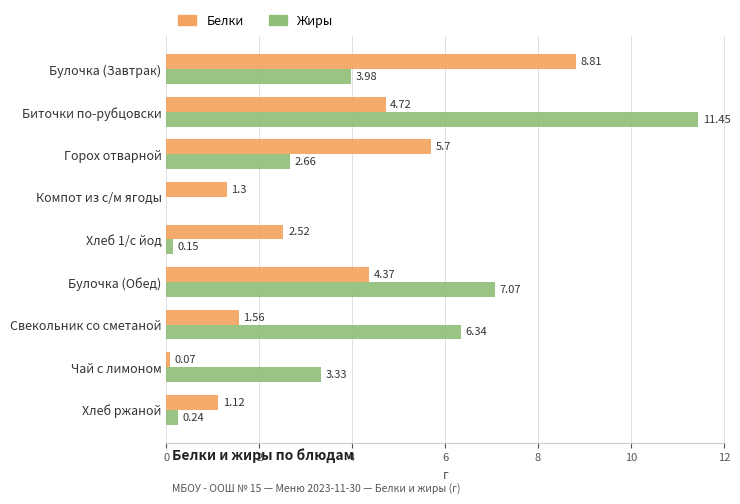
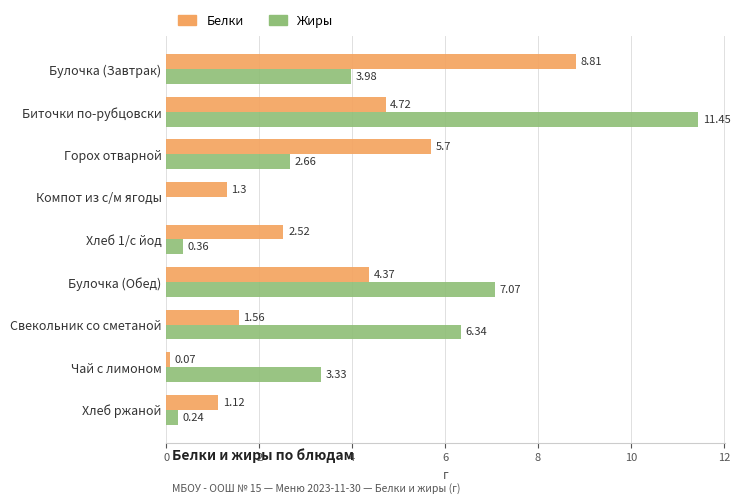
Жиры, Хлеб 1/с йод: 0.15 -> 0.36
